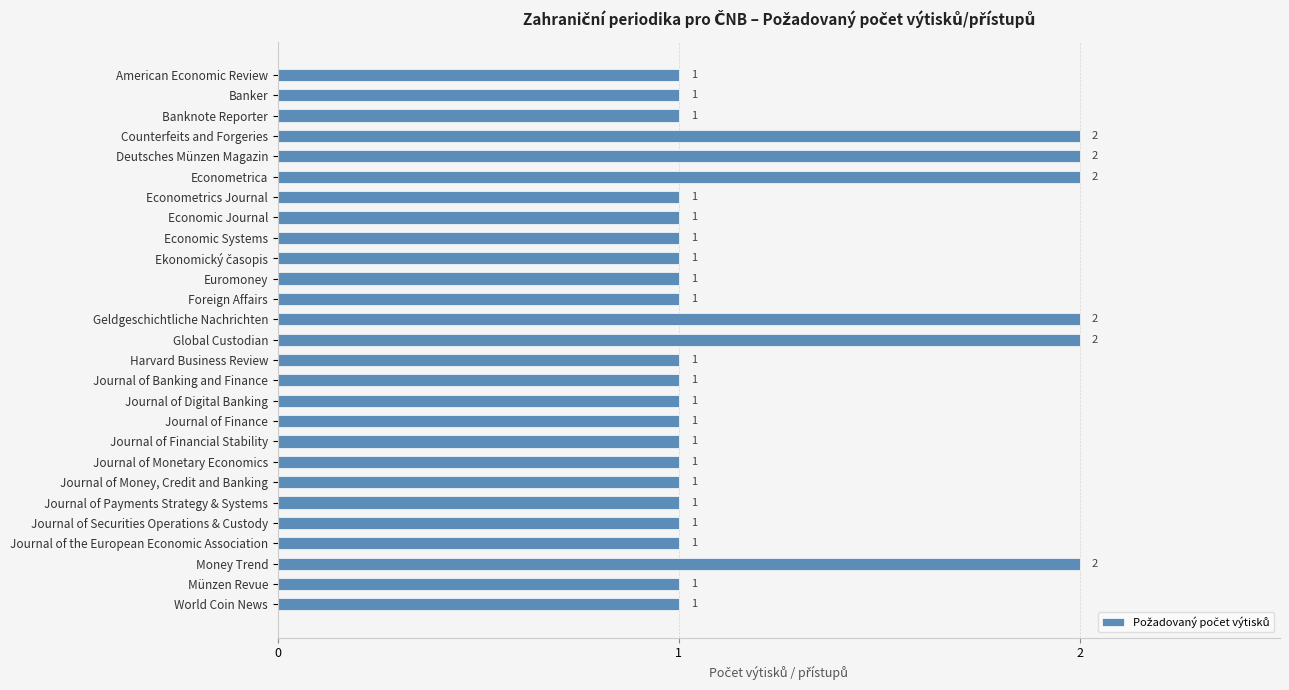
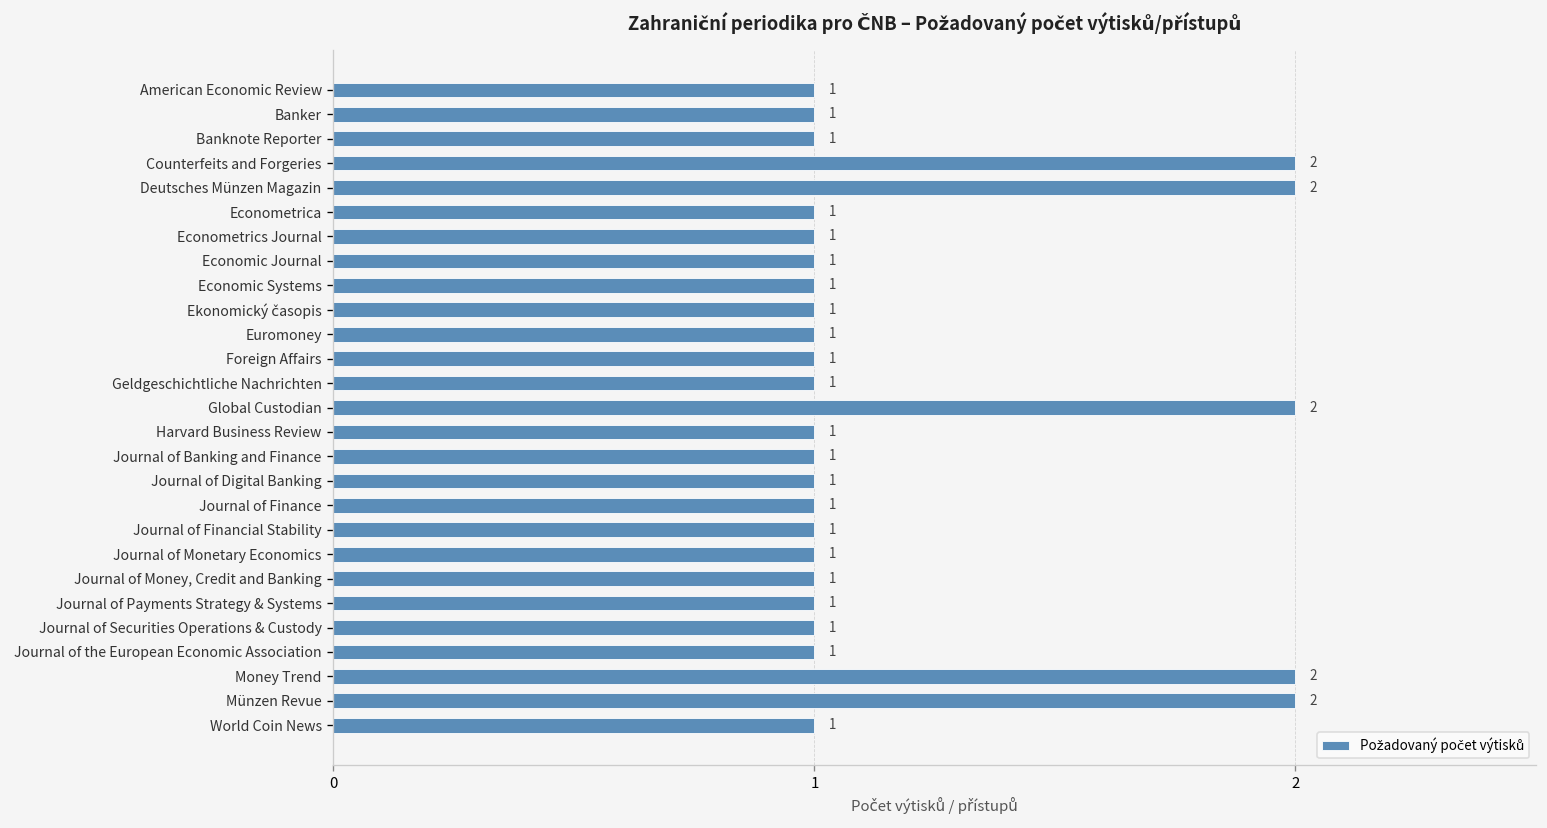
Econometrica: 2 -> 1
Geldgeschichtliche Nachrichten: 2 -> 1
Münzen Revue: 1 -> 2
